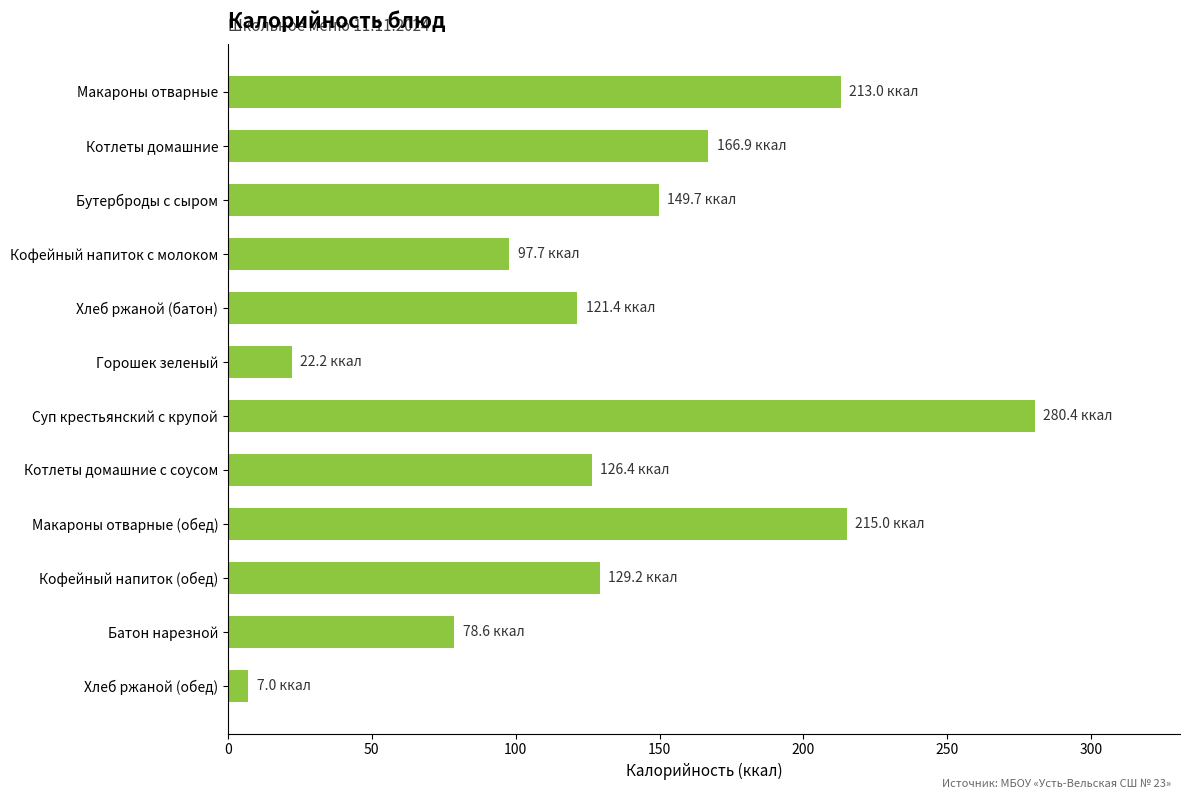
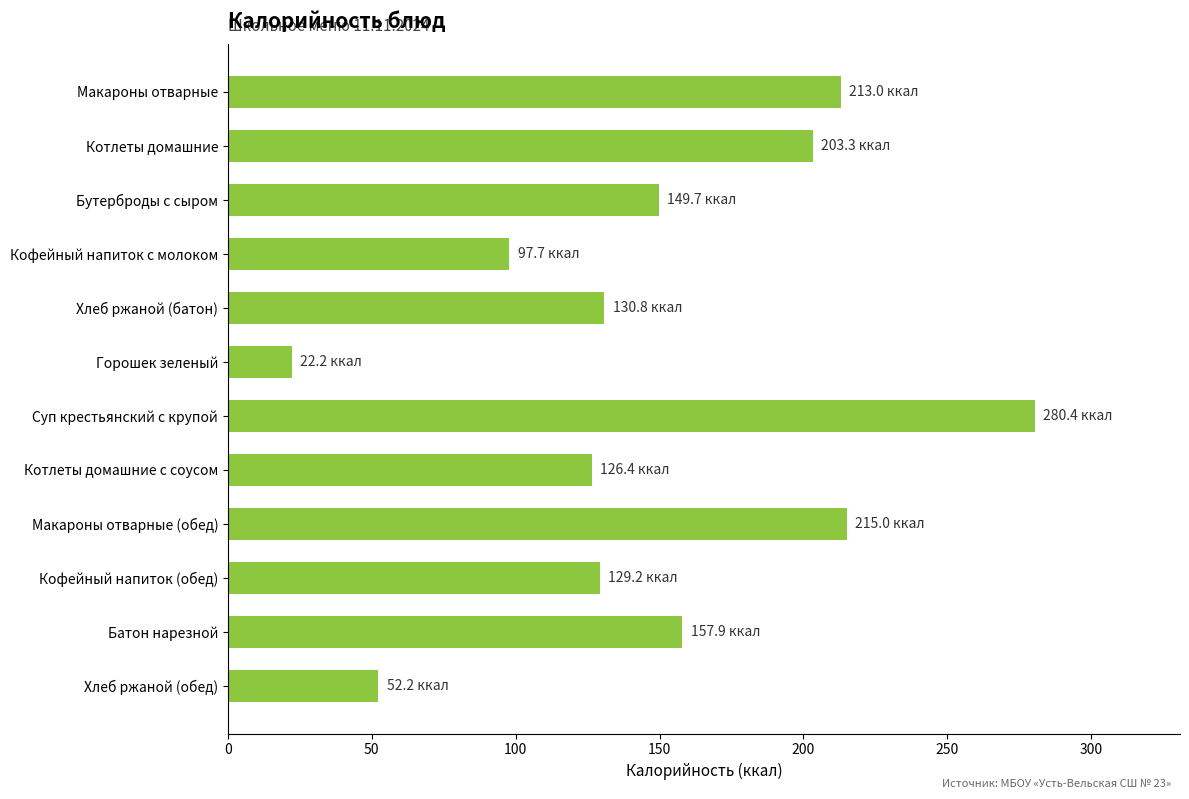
Котлеты домашние: 166.9 -> 203.3
Хлеб ржаной (батон): 121.4 -> 130.8
Батон нарезной: 78.6 -> 157.9
Хлеб ржаной (обед): 7.0 -> 52.2
